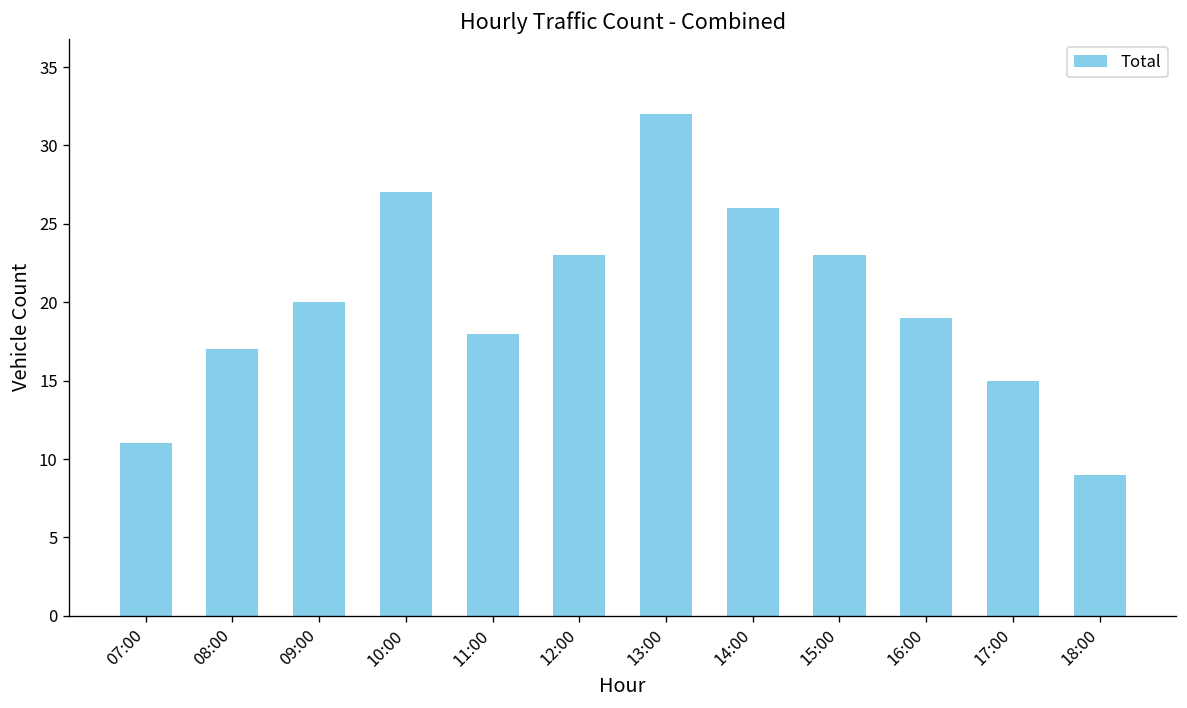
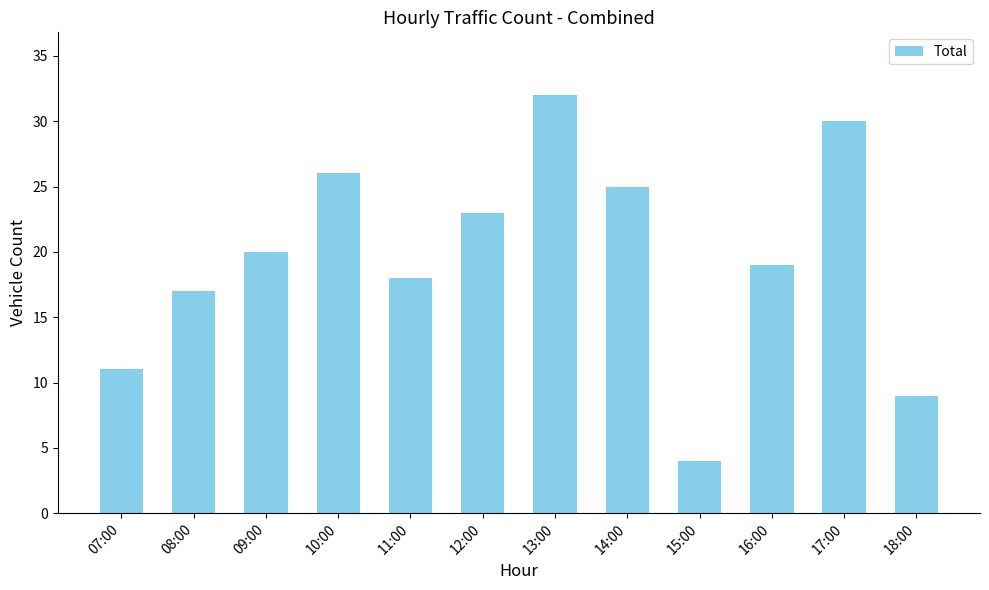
10:00: 27 -> 26
14:00: 26 -> 25
15:00: 23 -> 4
17:00: 15 -> 30
